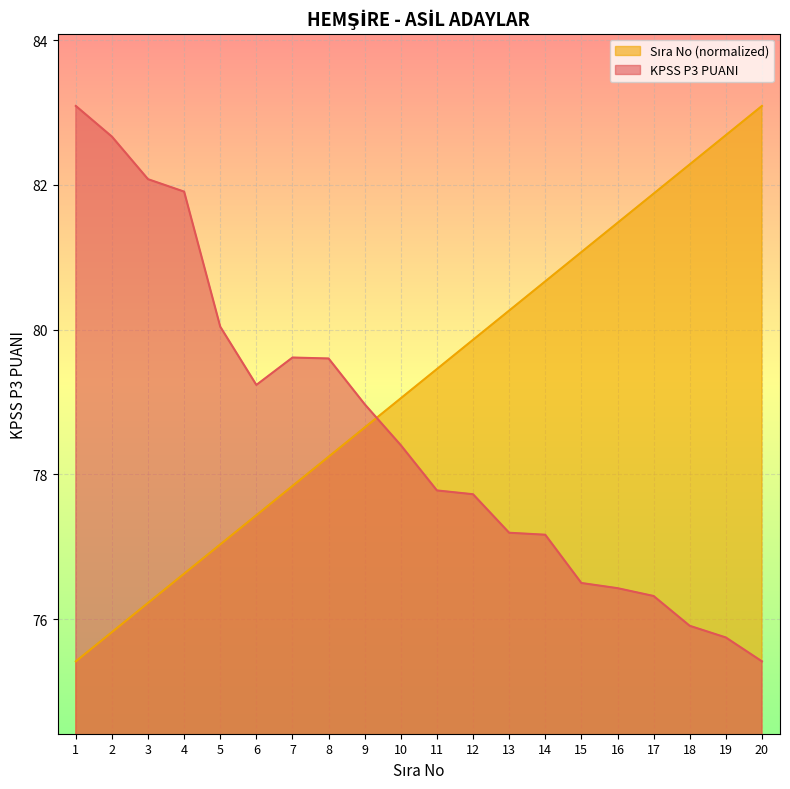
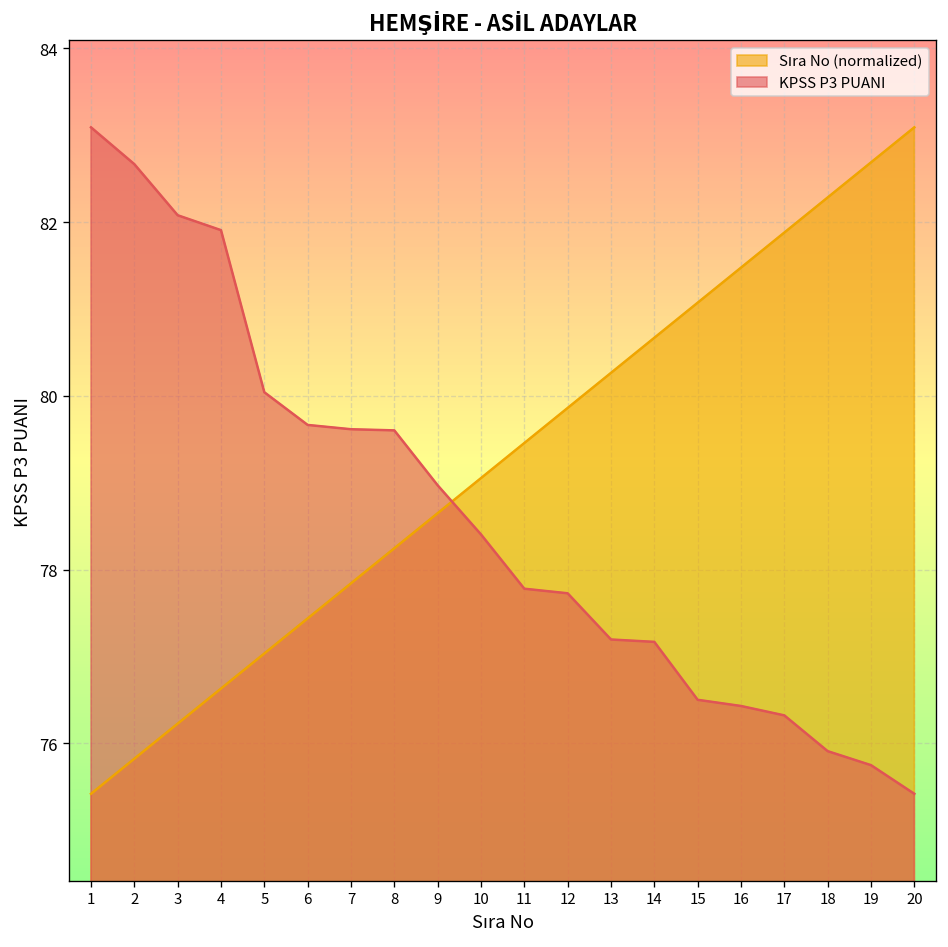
KPSS P3 PUANI, 6: 79.2 -> 79.7
